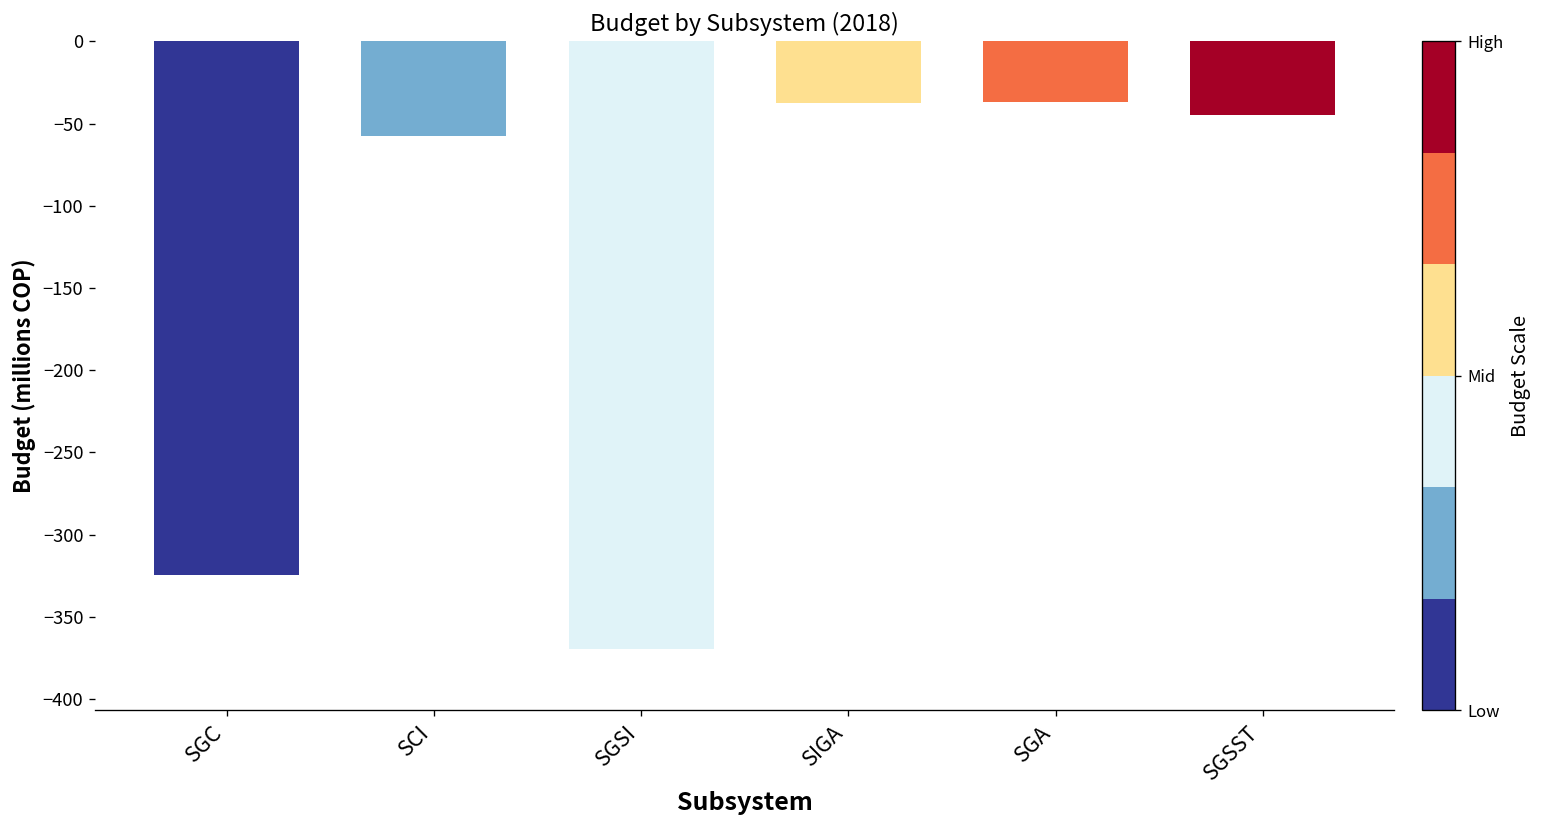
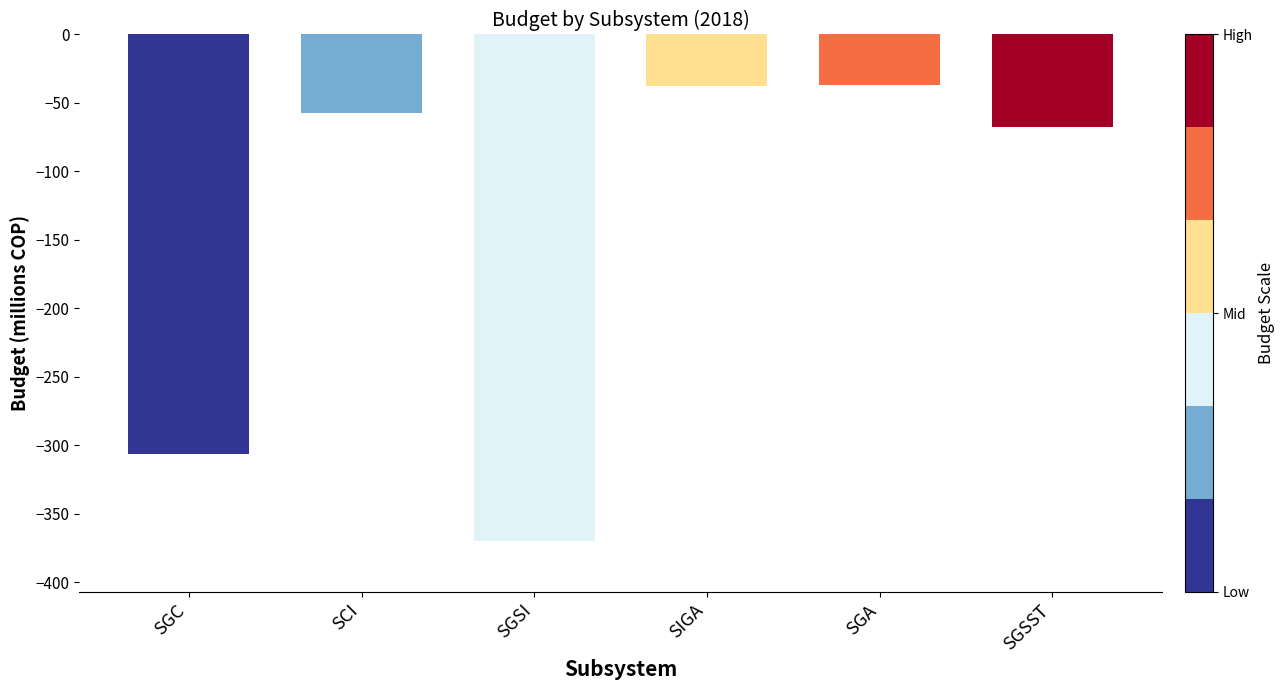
SGC: -325 -> -307
SGSST: -45 -> -67
